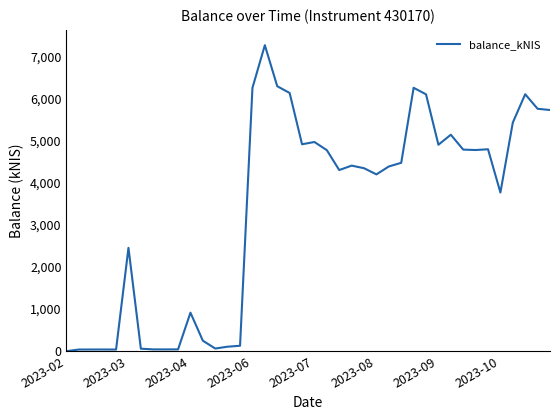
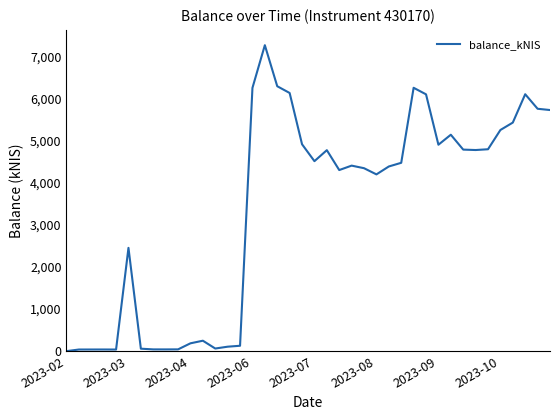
2023-04: 900 -> 200
2023-07: 5,000 -> 4,500
2023-10: 3,800 -> 5,300
